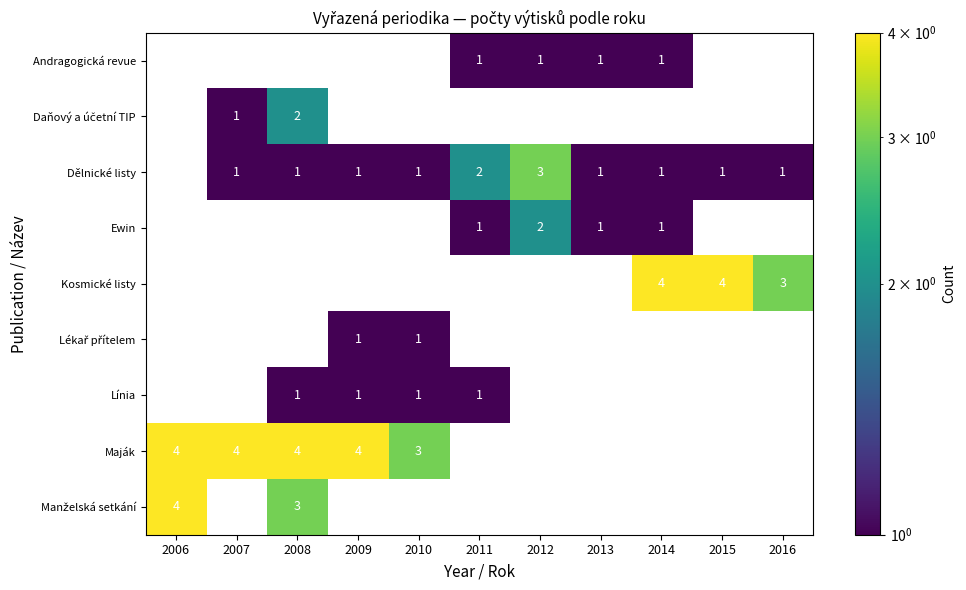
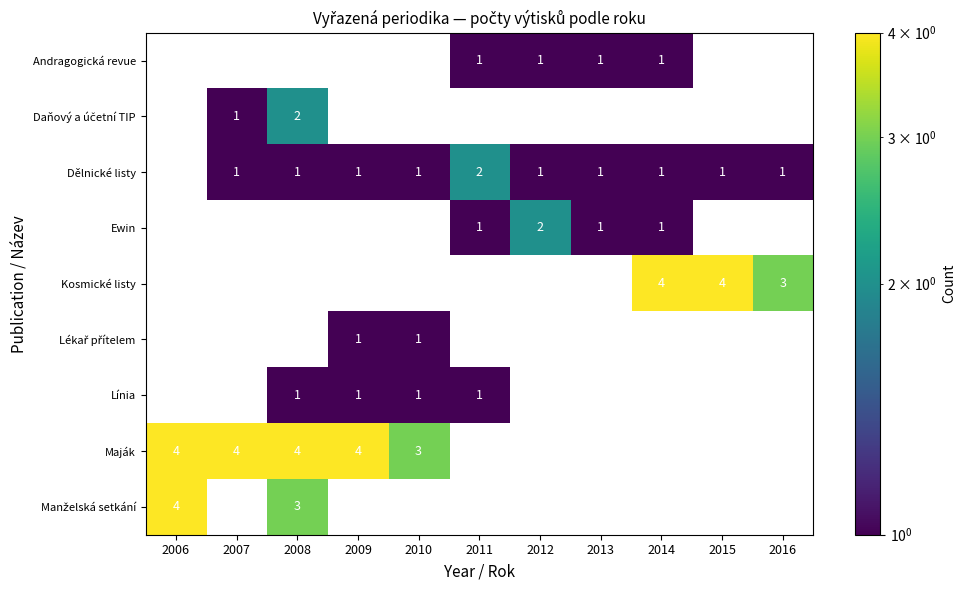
Dělnické listy, 2012: 3 -> 1
